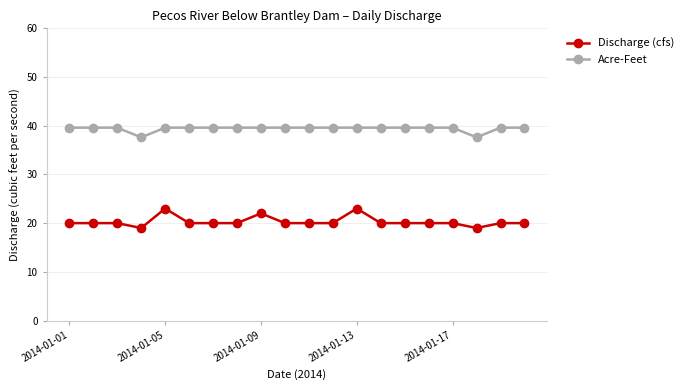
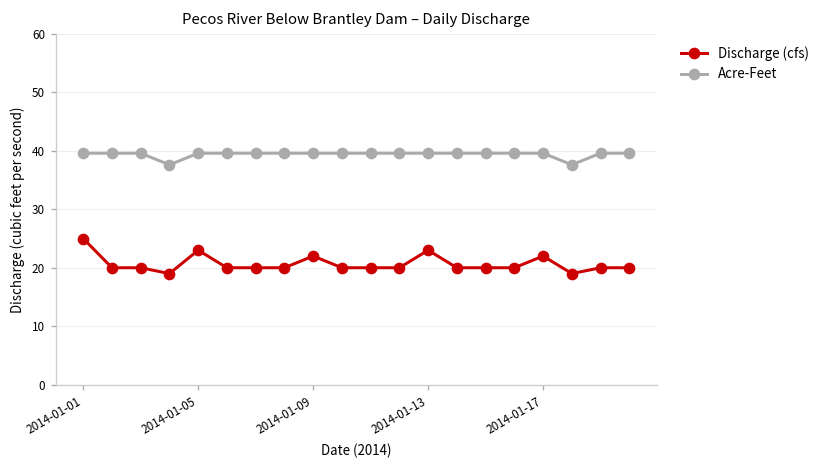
Discharge (cfs), 2014-01-01: 20 -> 25
Discharge (cfs), 2014-01-17: 20 -> 22
